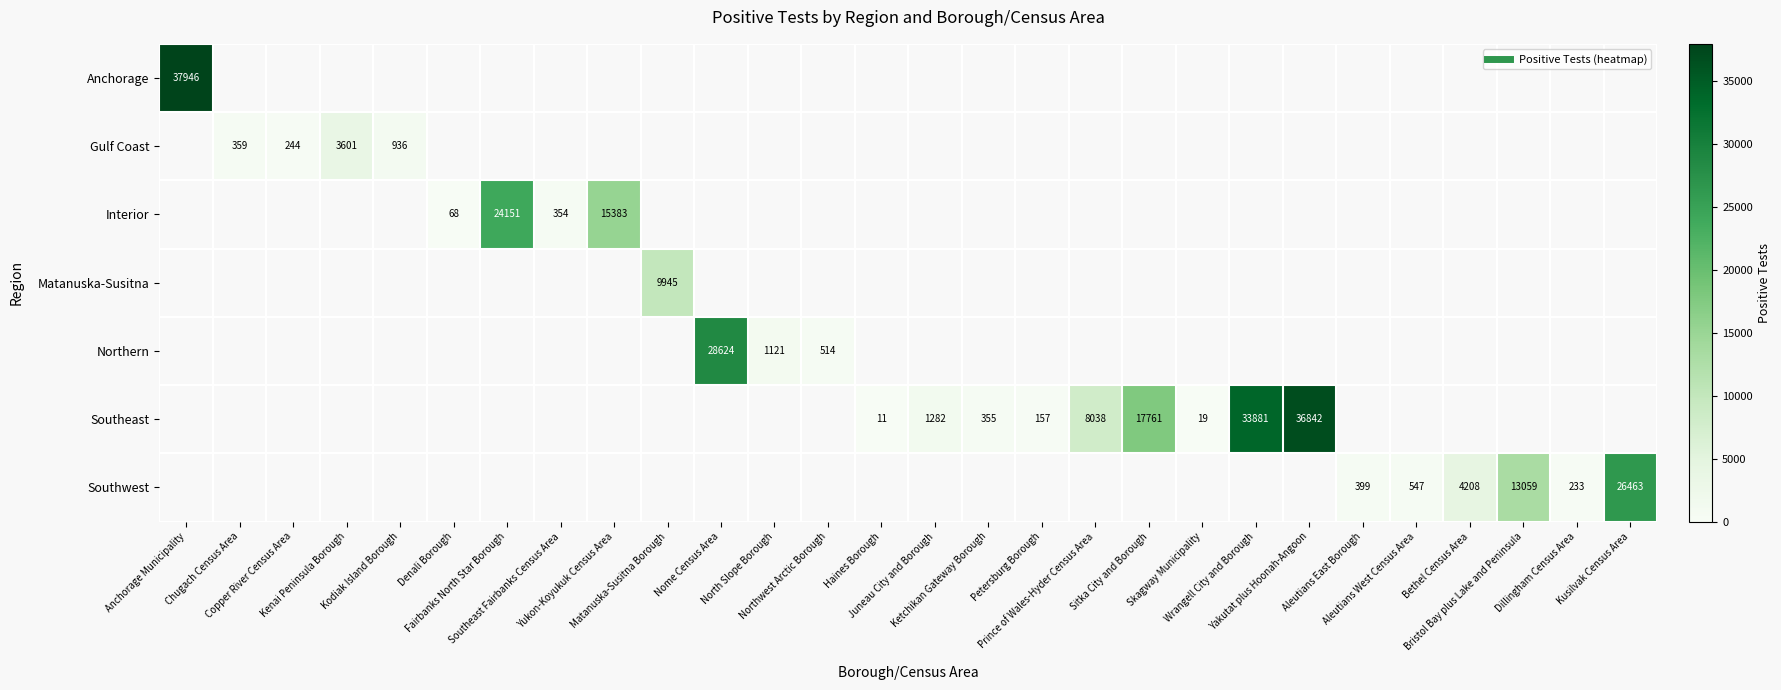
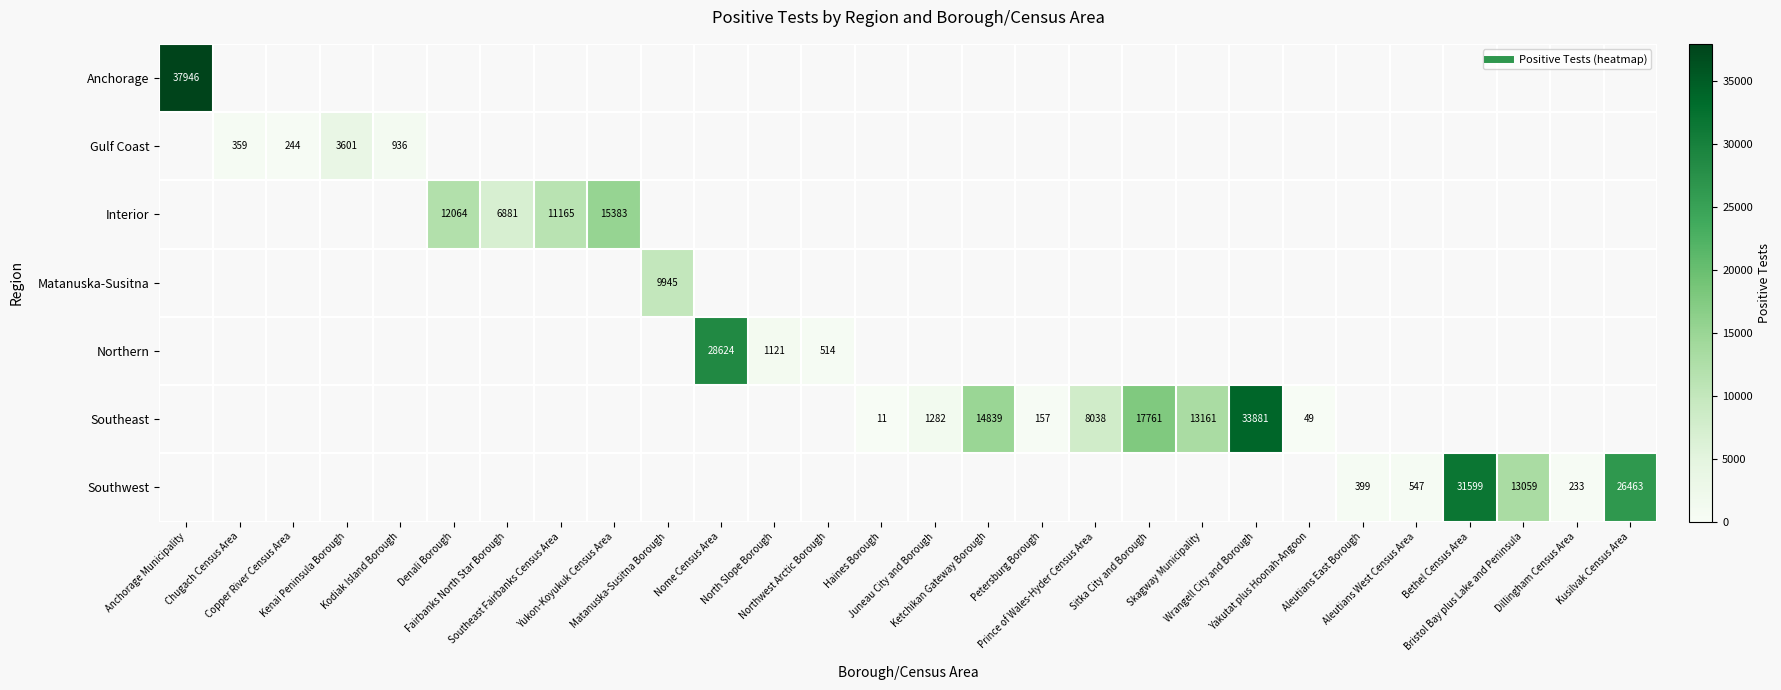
Interior, Denali Borough: 68 -> 12064
Interior, Fairbanks North Star Borough: 24151 -> 6881
Interior, Southeast Fairbanks Census Area: 354 -> 11165
Southeast, Ketchikan Gateway Borough: 355 -> 14839
Southeast, Skagway Municipality: 19 -> 13161
Southeast, Yakutat plus Hoonah-Angoon: 36842 -> 49
Southwest, Bethel Census Area: 4208 -> 31599
